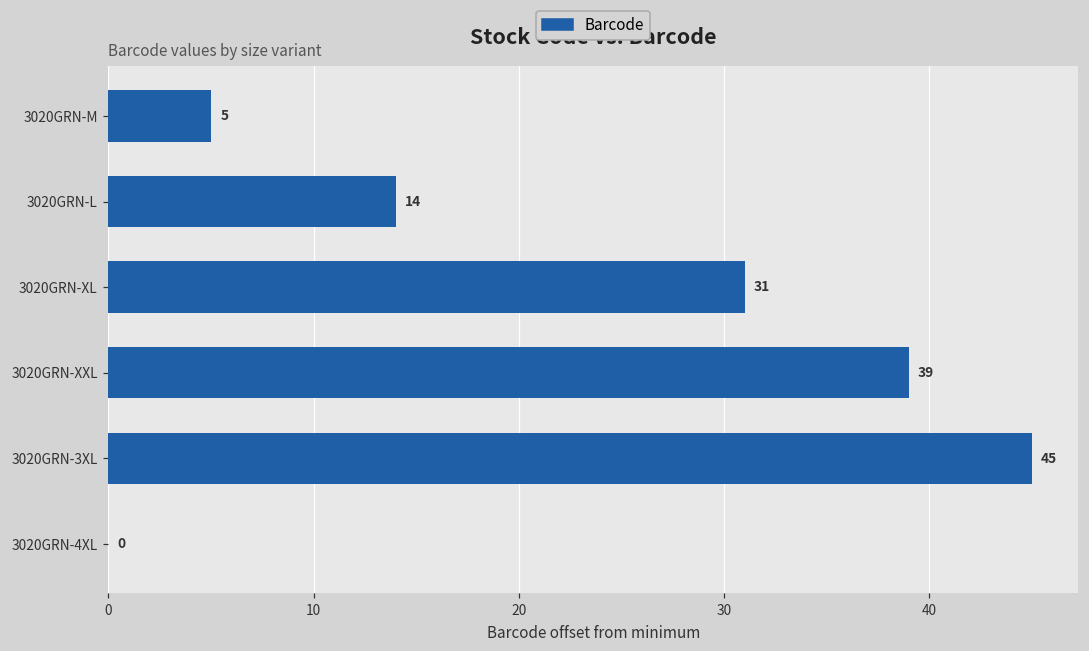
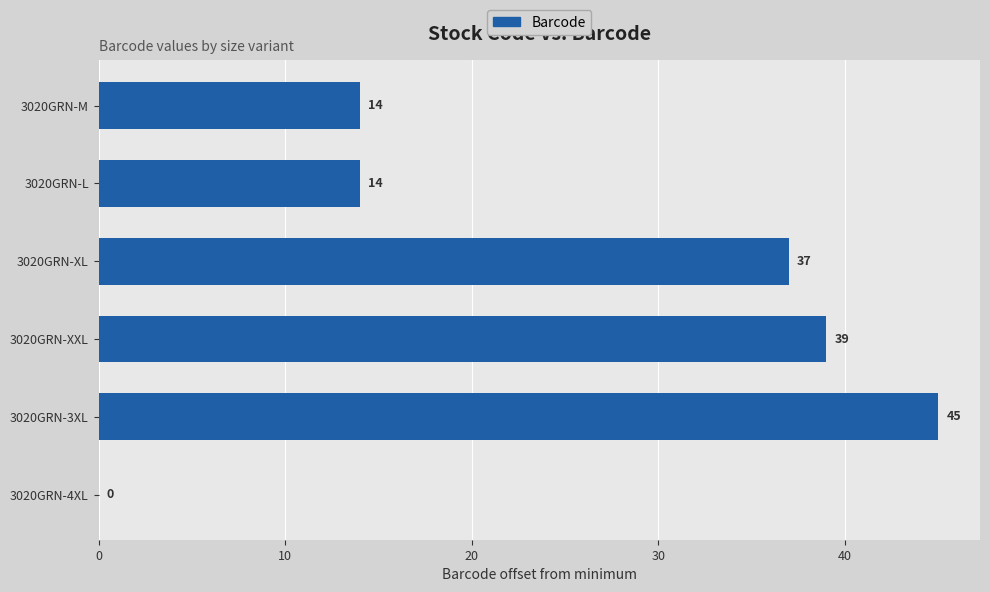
3020GRN-M: 5 -> 14
3020GRN-XL: 31 -> 37
